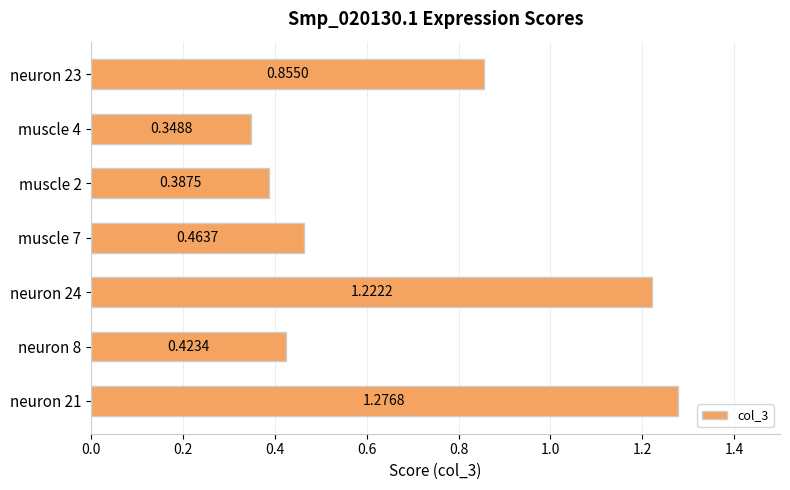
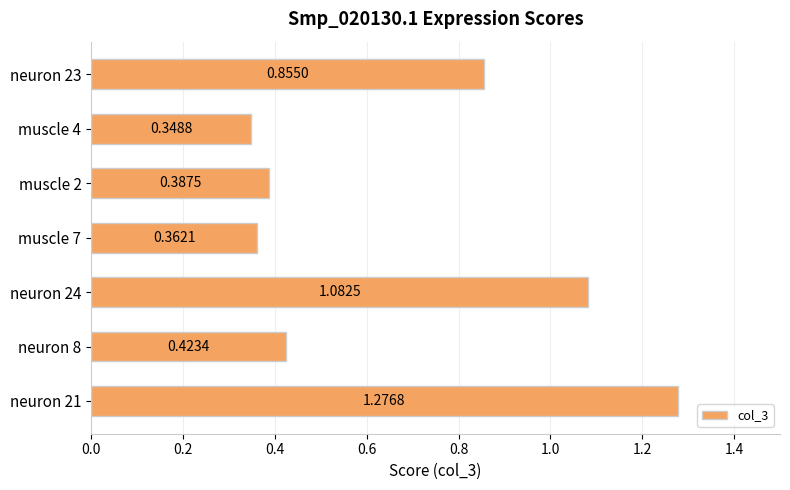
muscle 7: 0.4637 -> 0.3621
neuron 24: 1.2222 -> 1.0825
